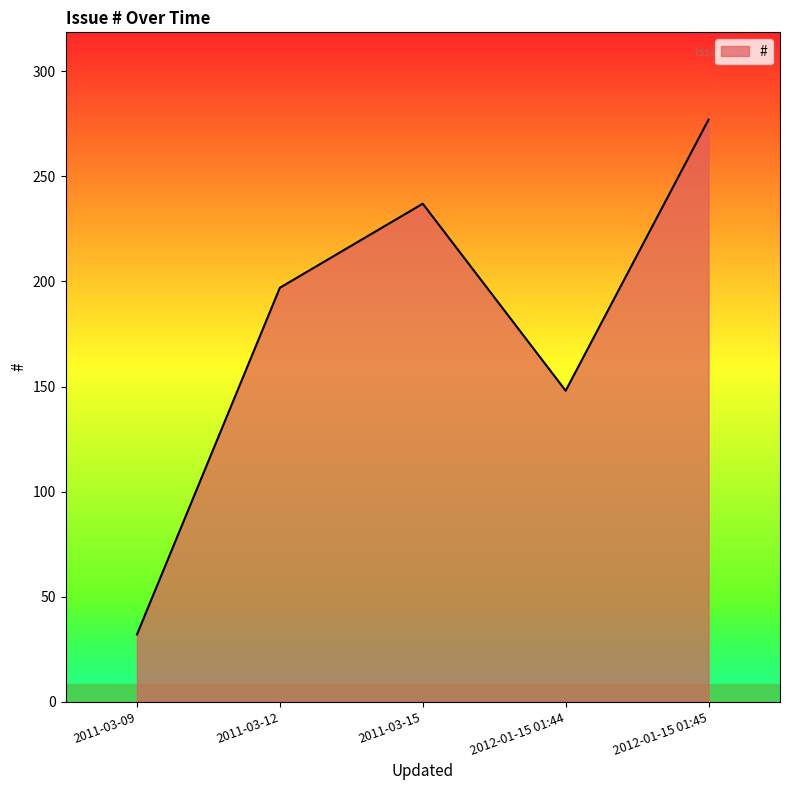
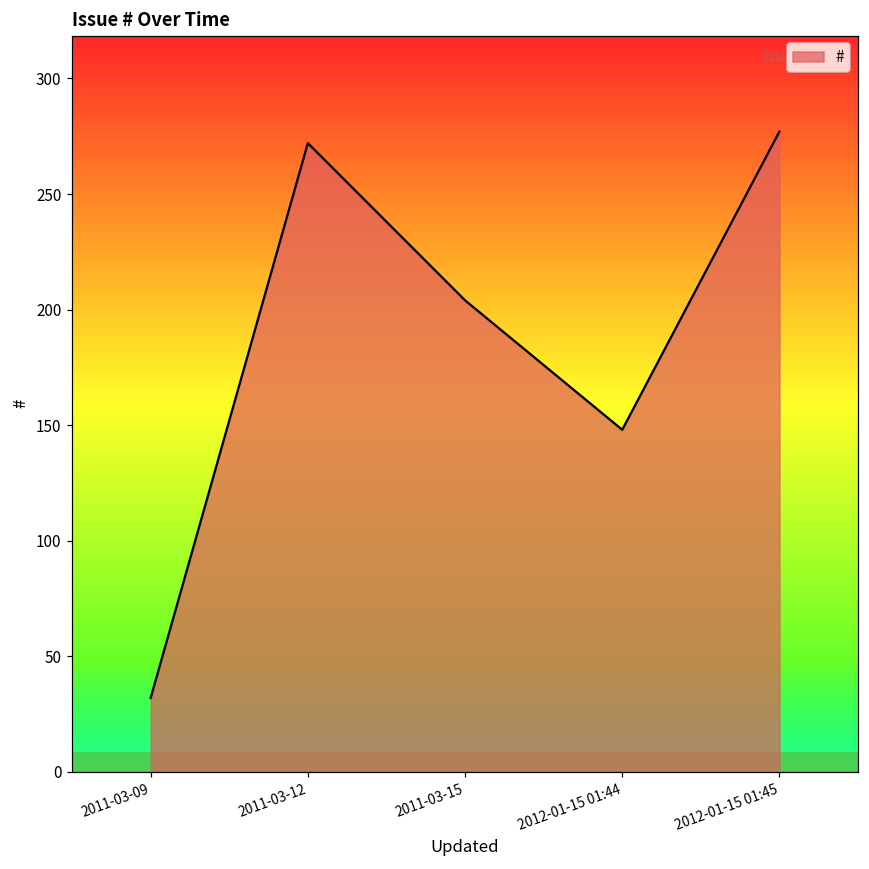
2011-03-12: 197 -> 272
2011-03-15: 237 -> 204
